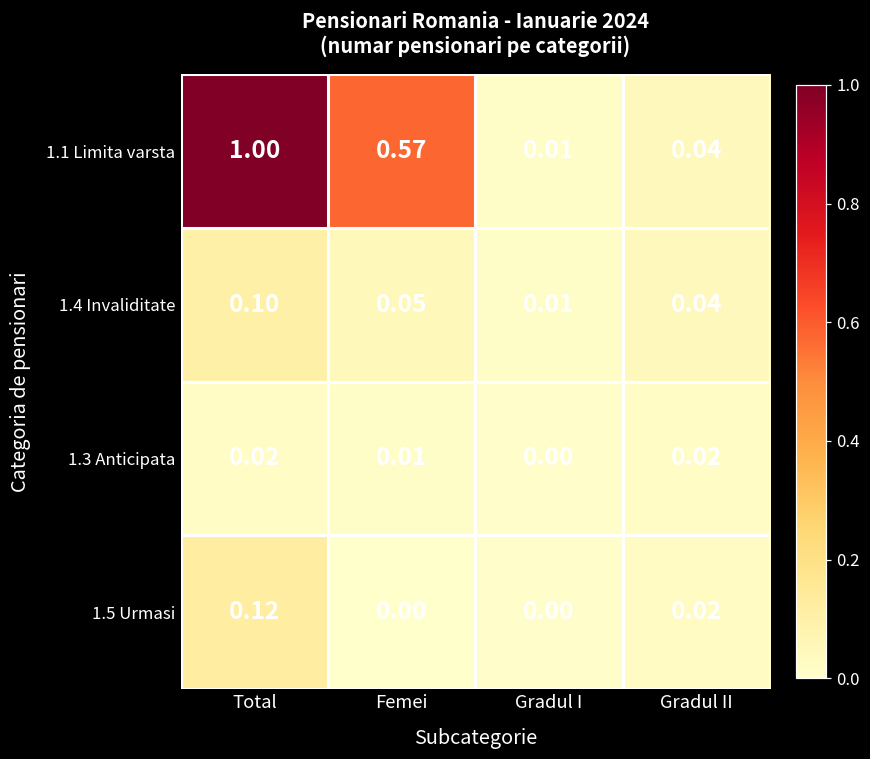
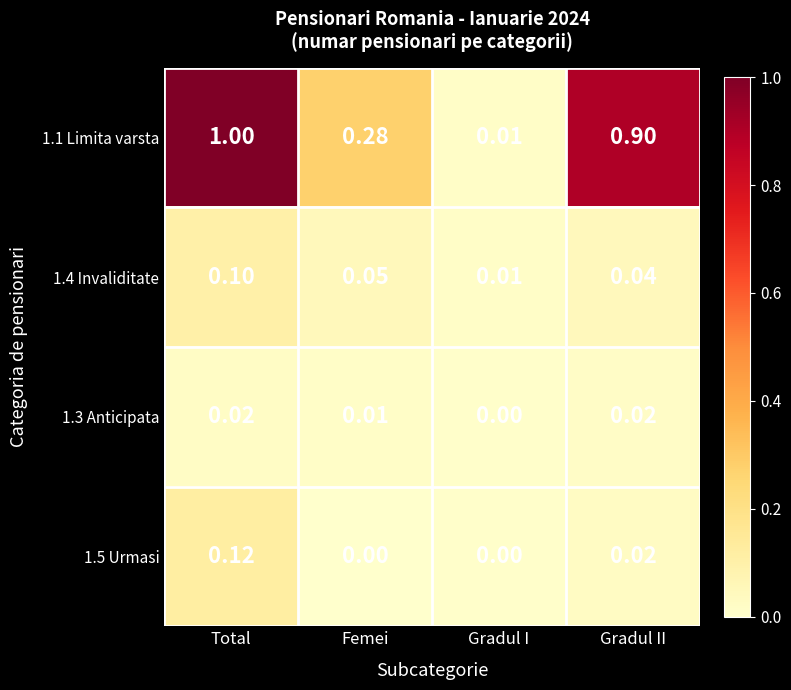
1.1 Limita varsta, Femei: 0.57 -> 0.28
1.1 Limita varsta, Gradul II: 0.04 -> 0.90
